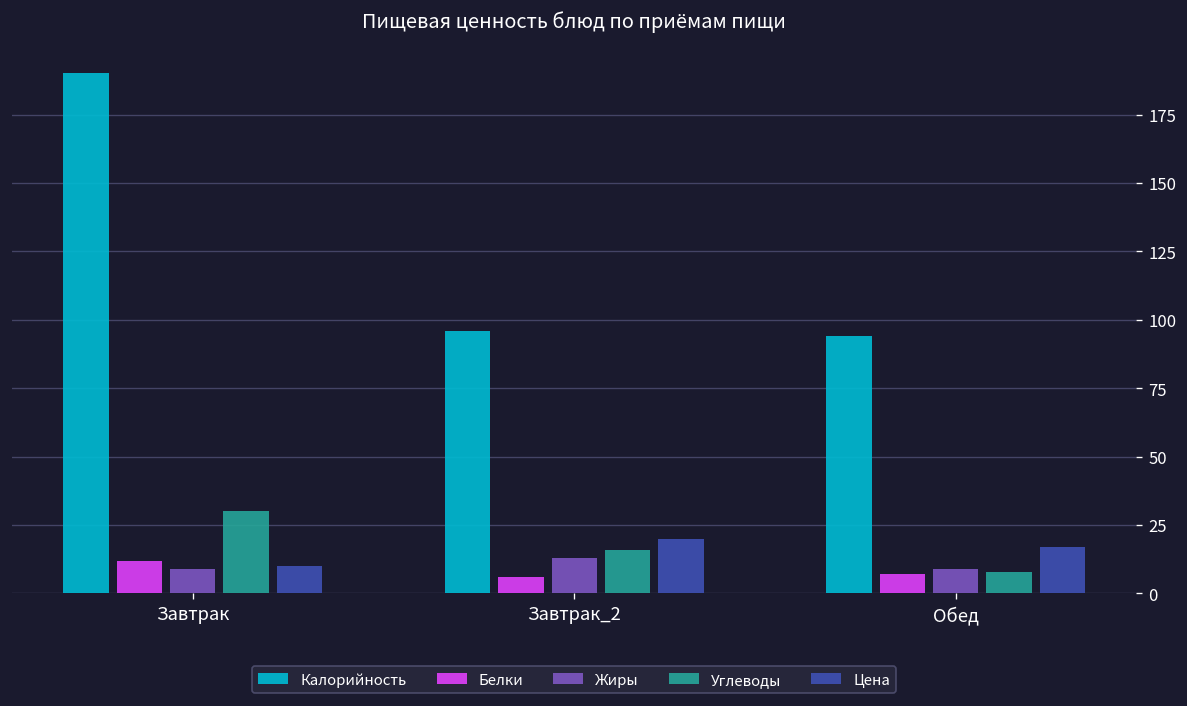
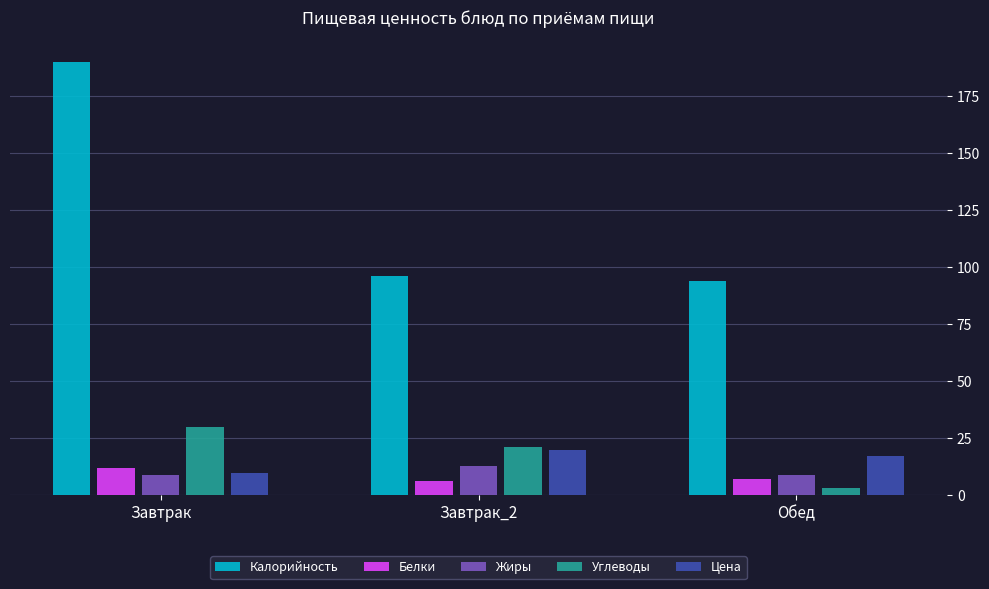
Углеводы, Завтрак_2: 16 -> 21
Углеводы, Обед: 8 -> 3
